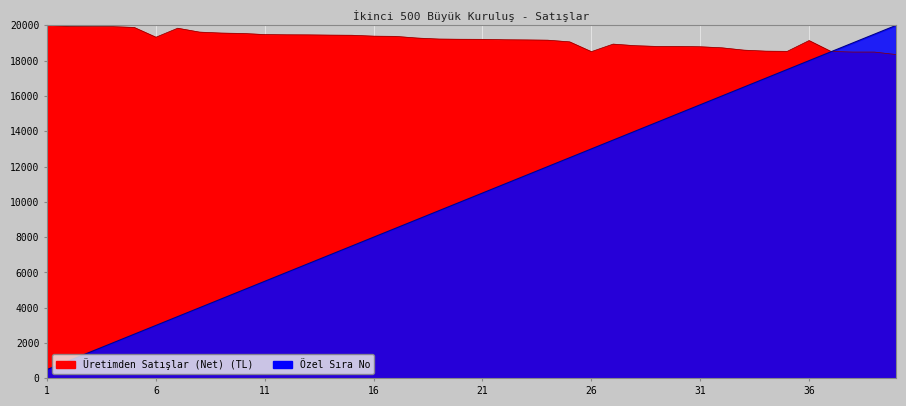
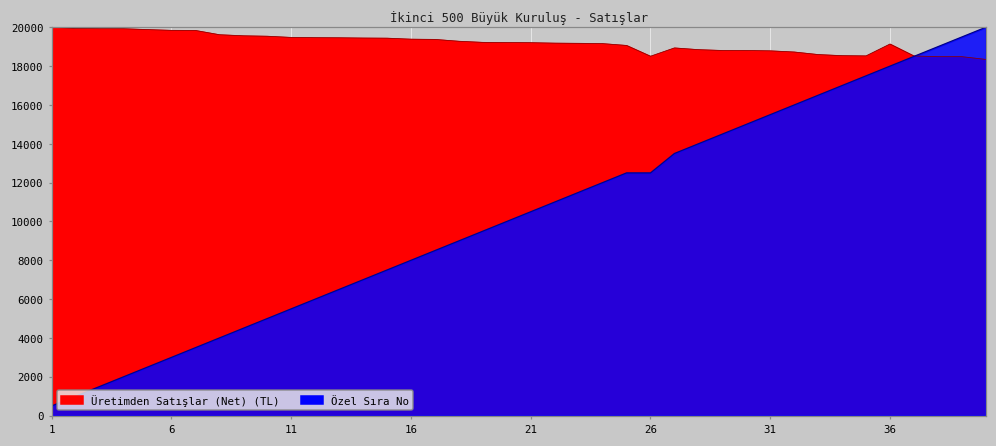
Üretimden Satışlar (Net) (TL), 6: 19300 -> 19800
Özel Sıra No, 26: 13000 -> 12500
